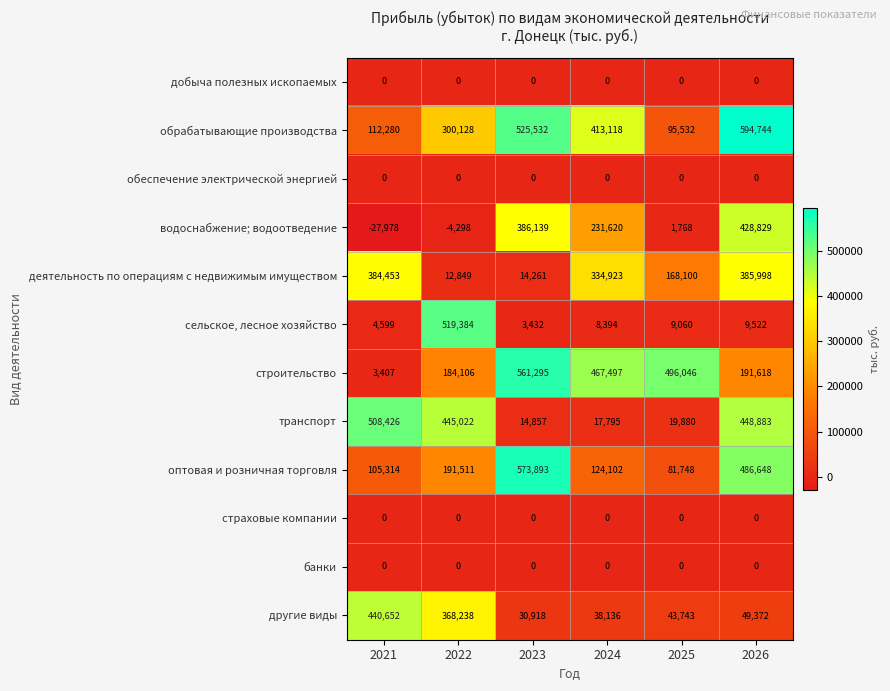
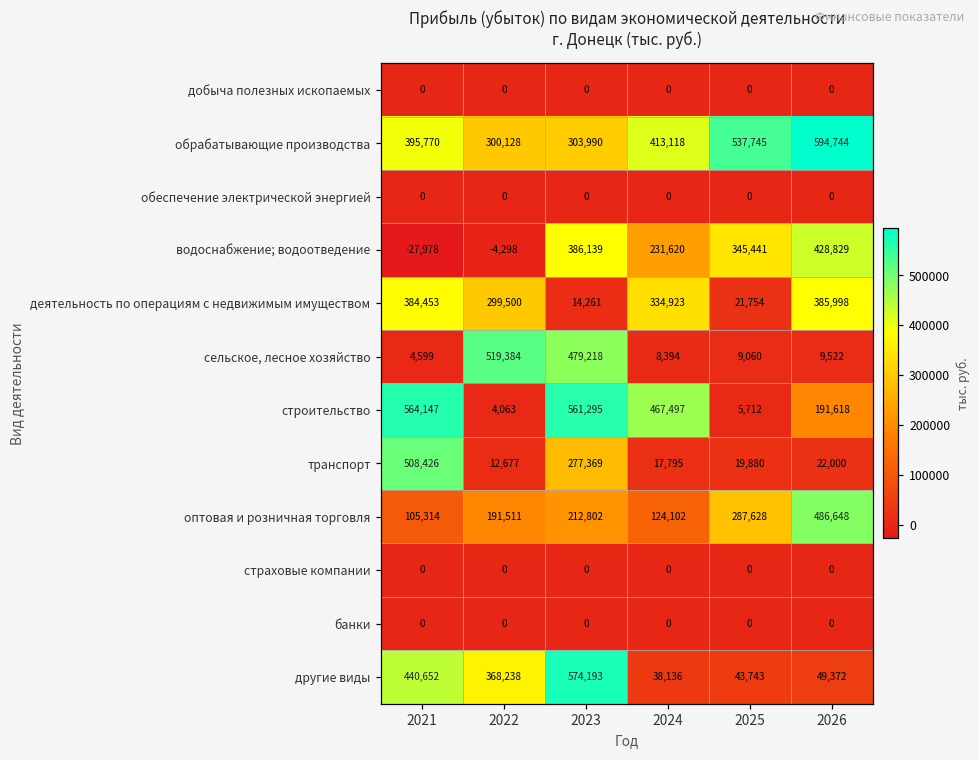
обрабатывающие производства, 2021: 112,280 -> 395,770
обрабатывающие производства, 2023: 525,532 -> 303,990
обрабатывающие производства, 2025: 95,532 -> 537,745
водоснабжение; водоотведение, 2025: 1,768 -> 345,441
деятельность по операциям с недвижимым имуществом, 2022: 12,849 -> 299,500
деятельность по операциям с недвижимым имуществом, 2025: 168,100 -> 21,754
сельское, лесное хозяйство, 2023: 3,432 -> 479,218
строительство, 2021: 3,407 -> 564,147
строительство, 2022: 184,106 -> 4,063
строительство, 2025: 496,046 -> 5,712
транспорт, 2022: 445,022 -> 12,677
транспорт, 2023: 14,857 -> 277,369
транспорт, 2026: 448,883 -> 22,000
оптовая и розничная торговля, 2023: 573,893 -> 212,802
оптовая и розничная торговля, 2025: 81,748 -> 287,628
другие виды, 2023: 30,918 -> 574,193
